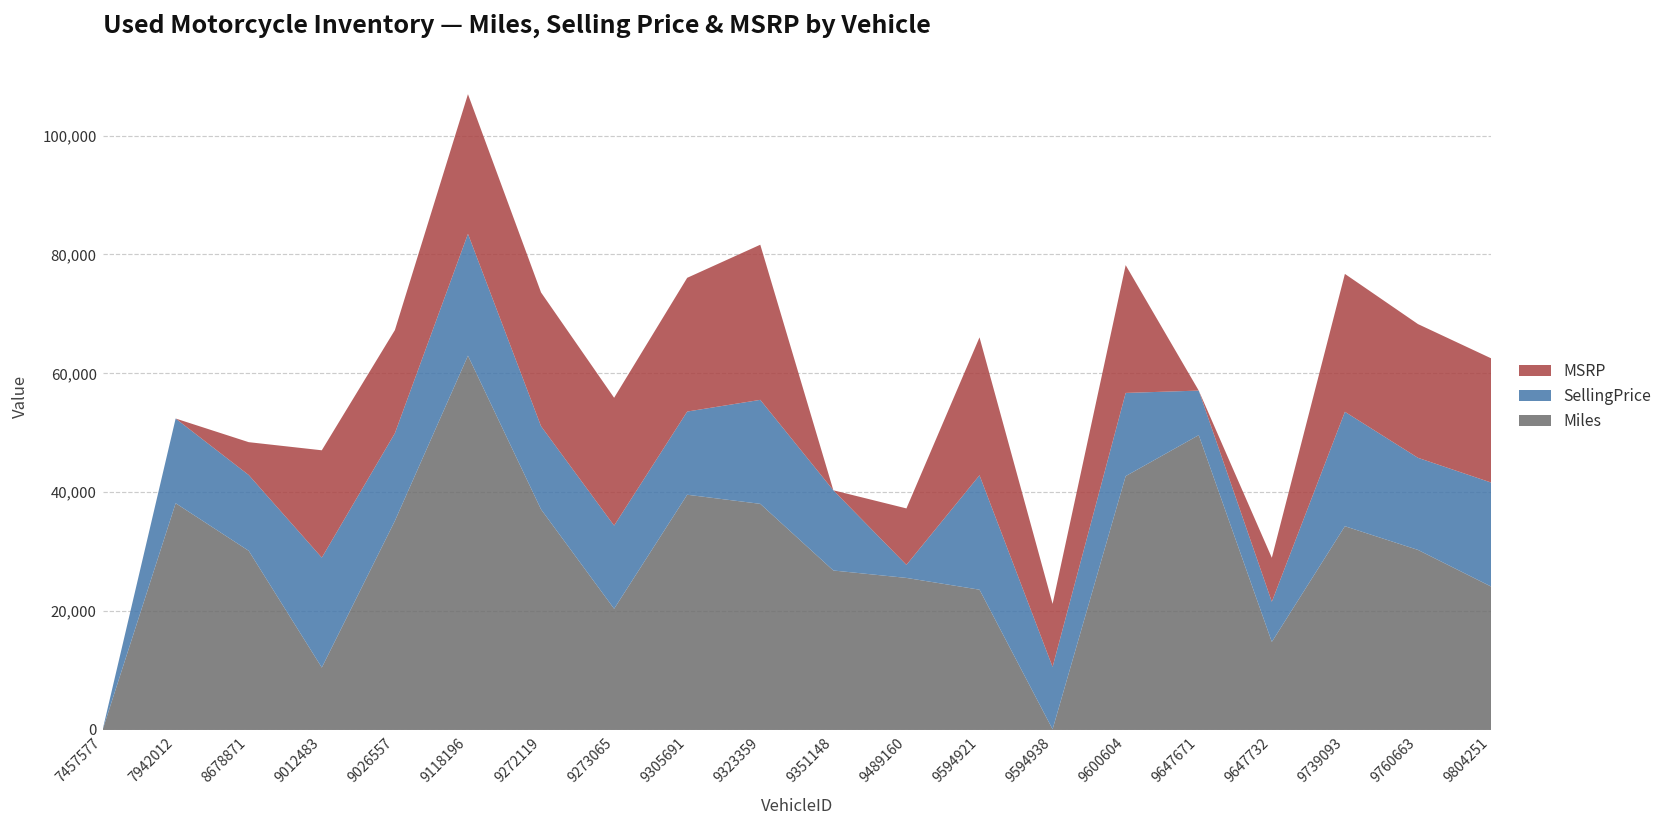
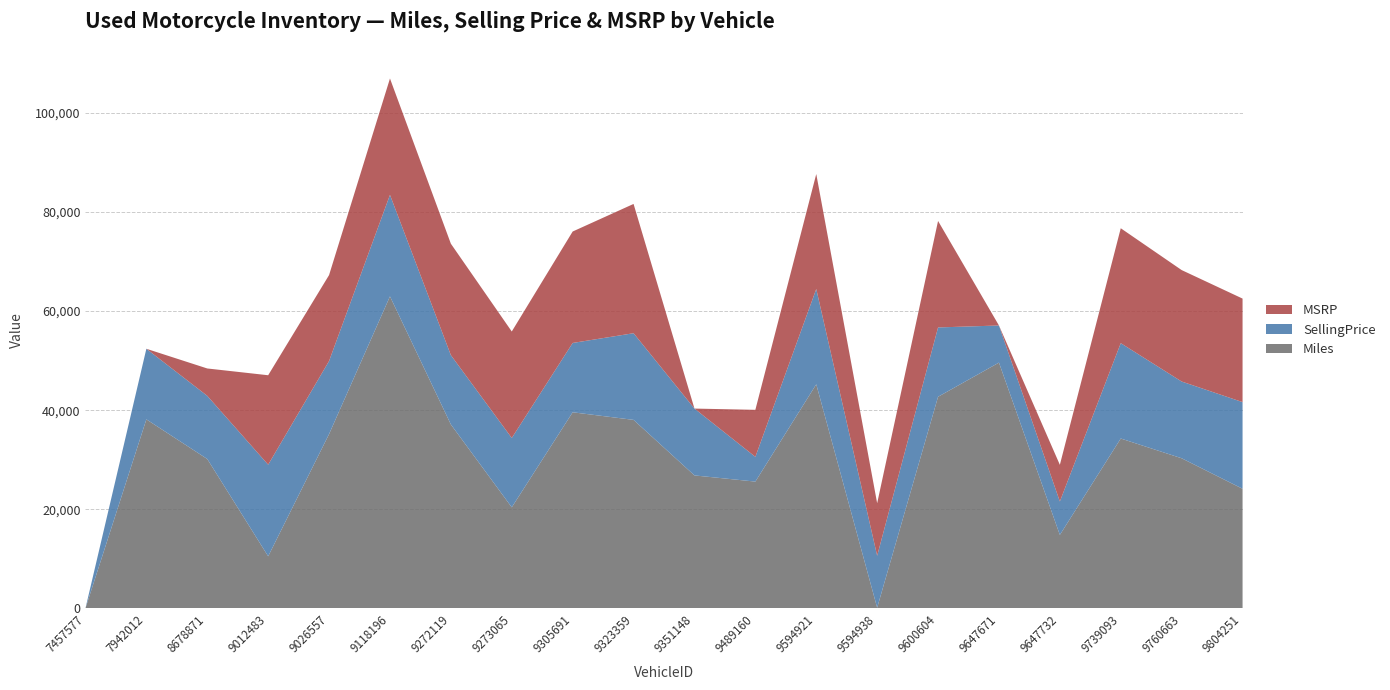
SellingPrice, 9489160: 2,000 -> 5,000
Miles, 9594921: 24,000 -> 45,000
